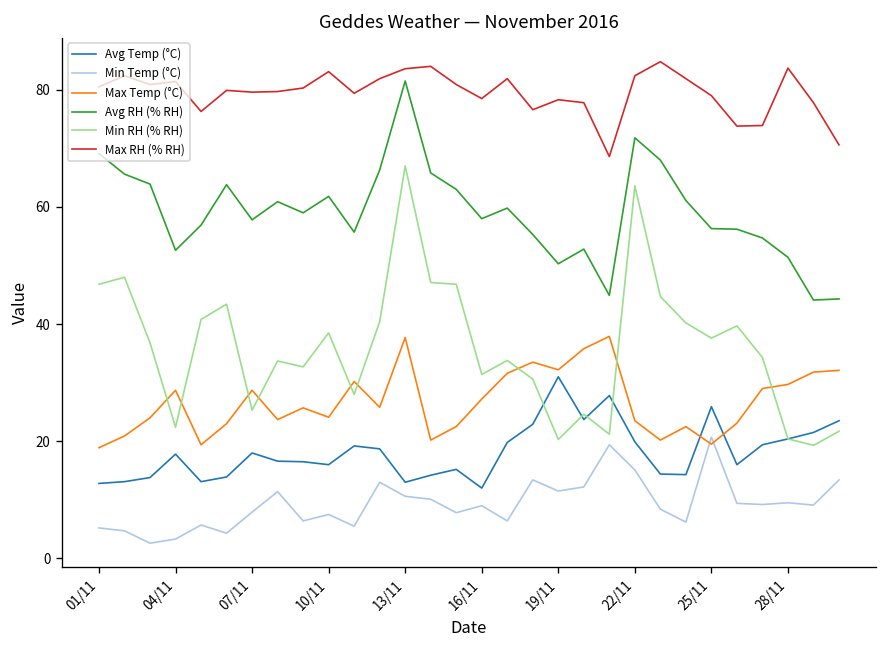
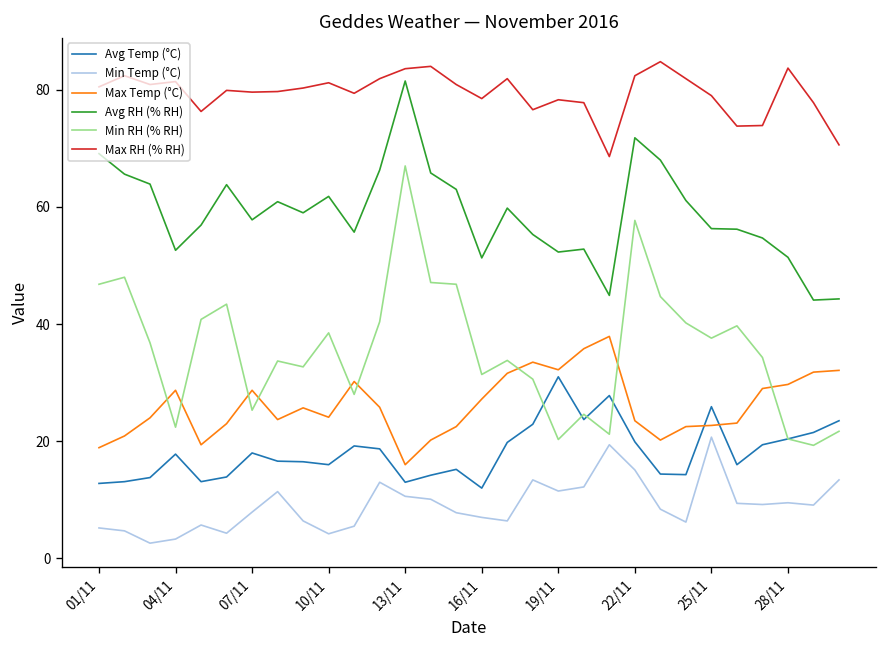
Min Temp (°C), 10/11: 8 -> 4
Max RH (% RH), 10/11: 83 -> 81
Max Temp (°C), 13/11: 38 -> 16
Min Temp (°C), 16/11: 9 -> 7
Avg RH (% RH), 16/11: 58 -> 51
Avg RH (% RH), 19/11: 50 -> 52
Min RH (% RH), 22/11: 64 -> 58
Max Temp (°C), 25/11: 20 -> 23
